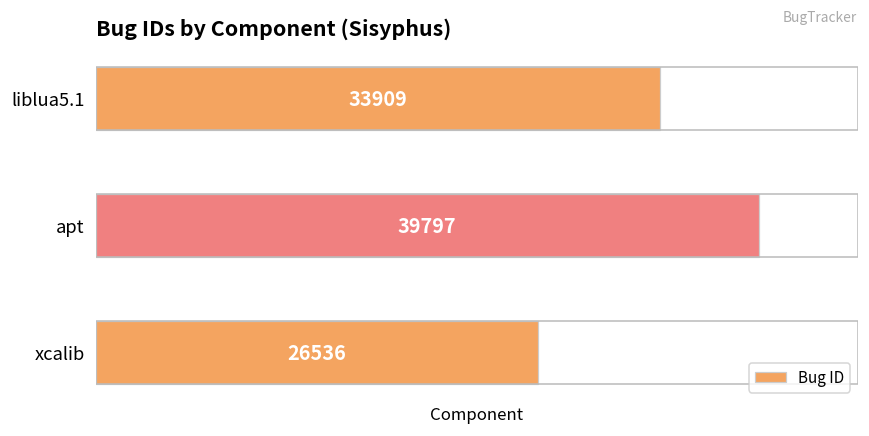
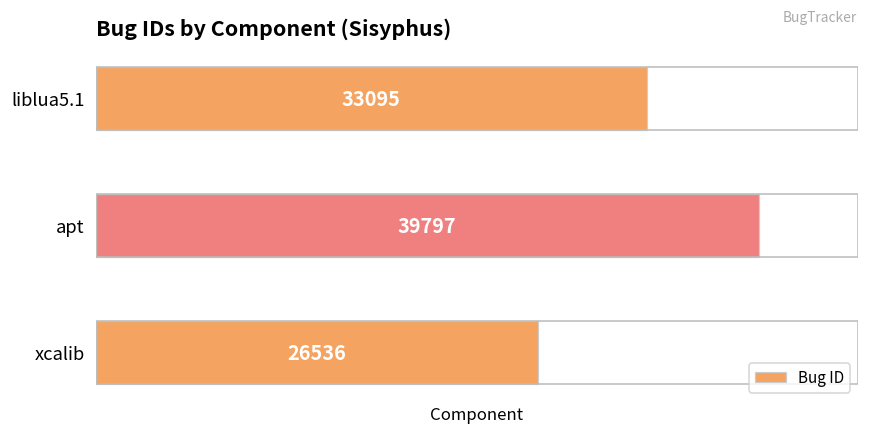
liblua5.1: 33909 -> 33095
